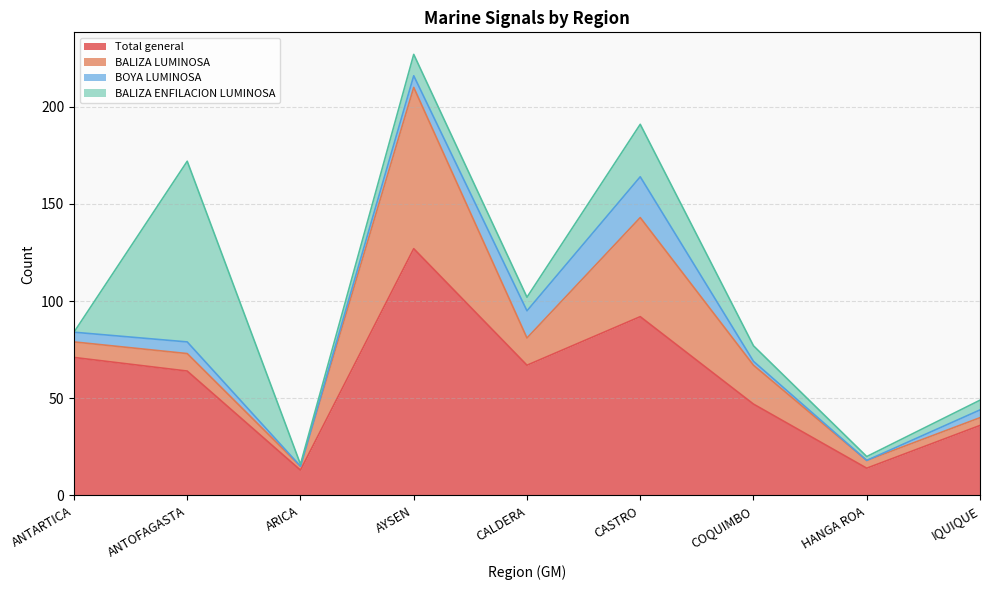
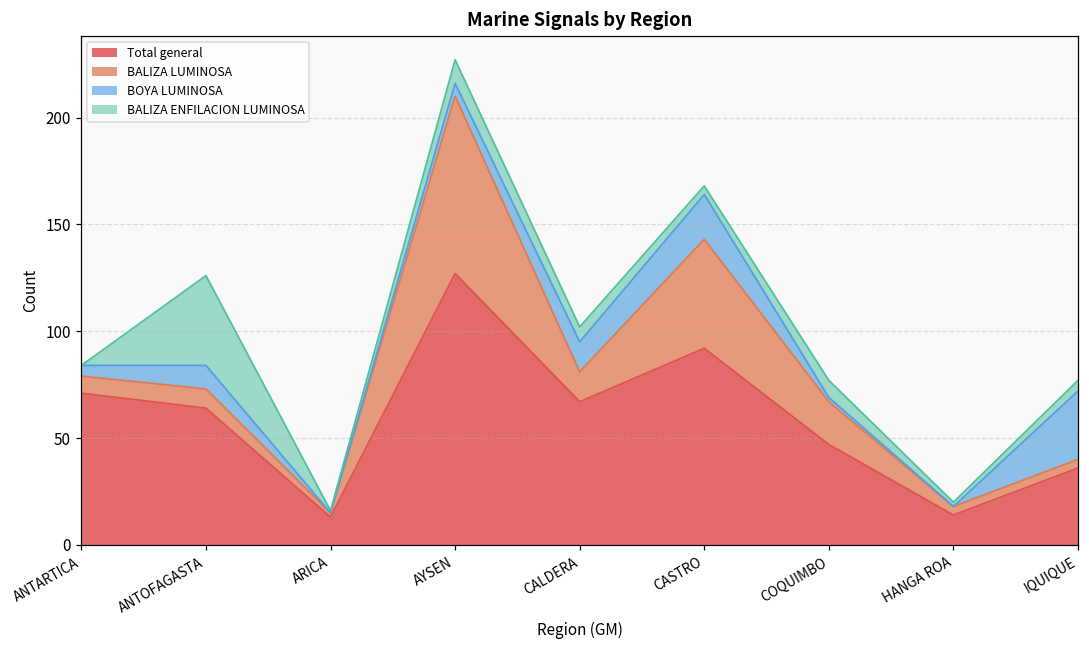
BOYA LUMINOSA, ANTOFAGASTA: 6 -> 11
BALIZA ENFILACION LUMINOSA, ANTOFAGASTA: 93 -> 42
BALIZA ENFILACION LUMINOSA, CASTRO: 27 -> 4
BOYA LUMINOSA, IQUIQUE: 4 -> 32
